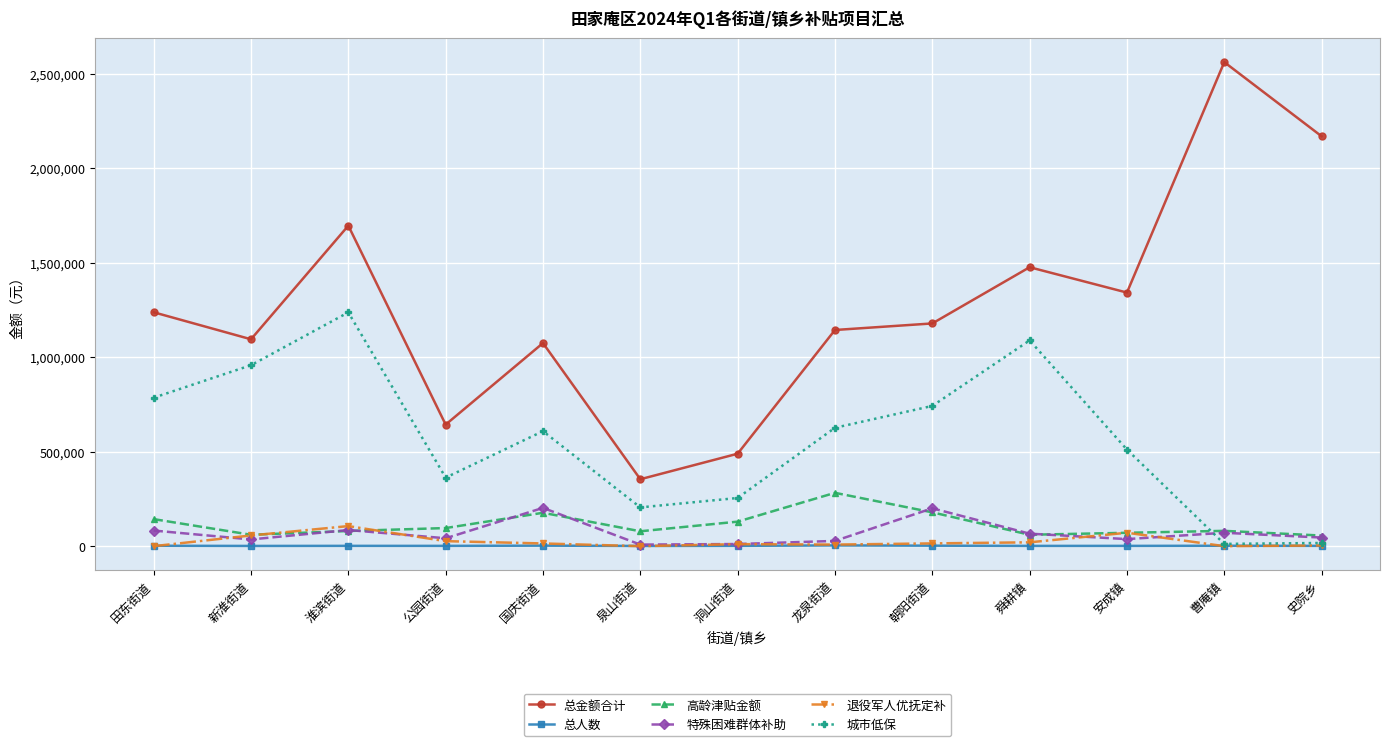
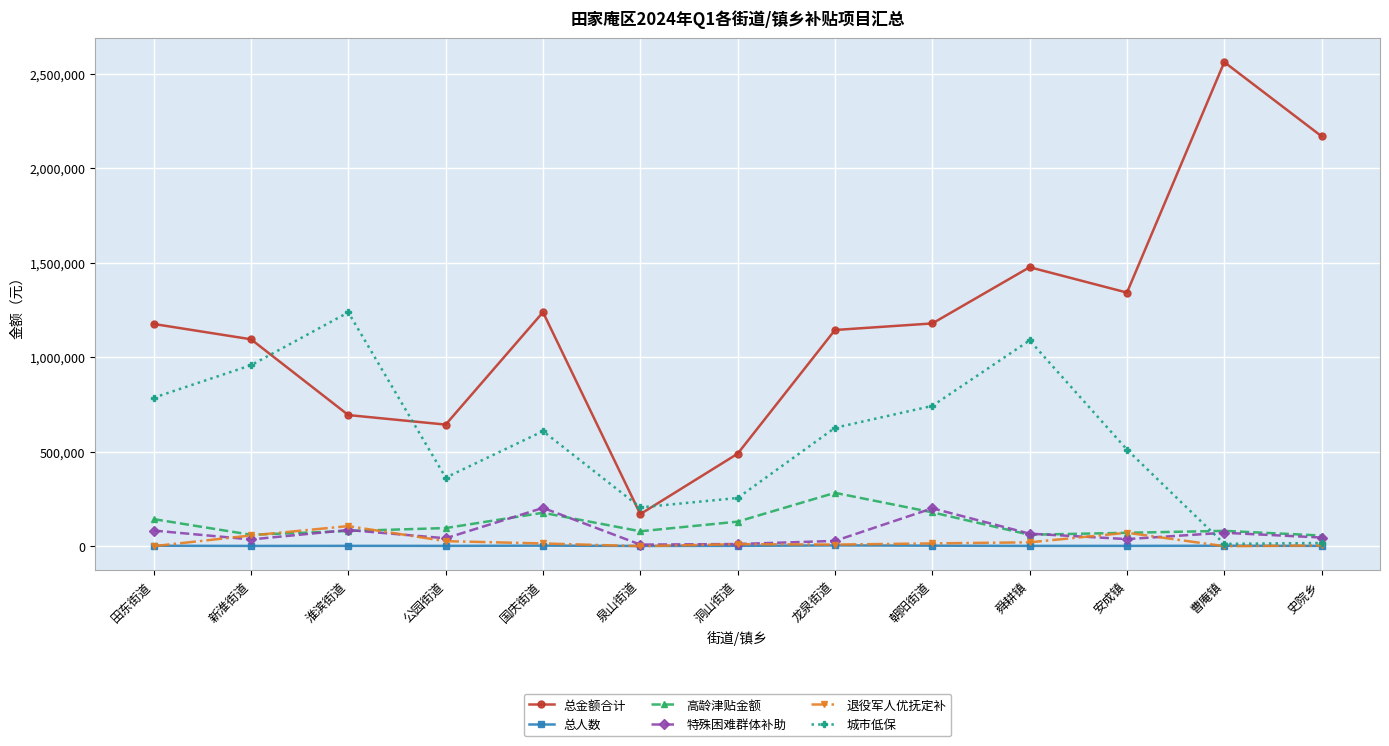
总金额合计, 田东街道: 1,240,000 -> 1,180,000
总金额合计, 淮滨街道: 1,700,000 -> 690,000
总金额合计, 国庆街道: 1,080,000 -> 1,240,000
总金额合计, 泉山街道: 350,000 -> 170,000
